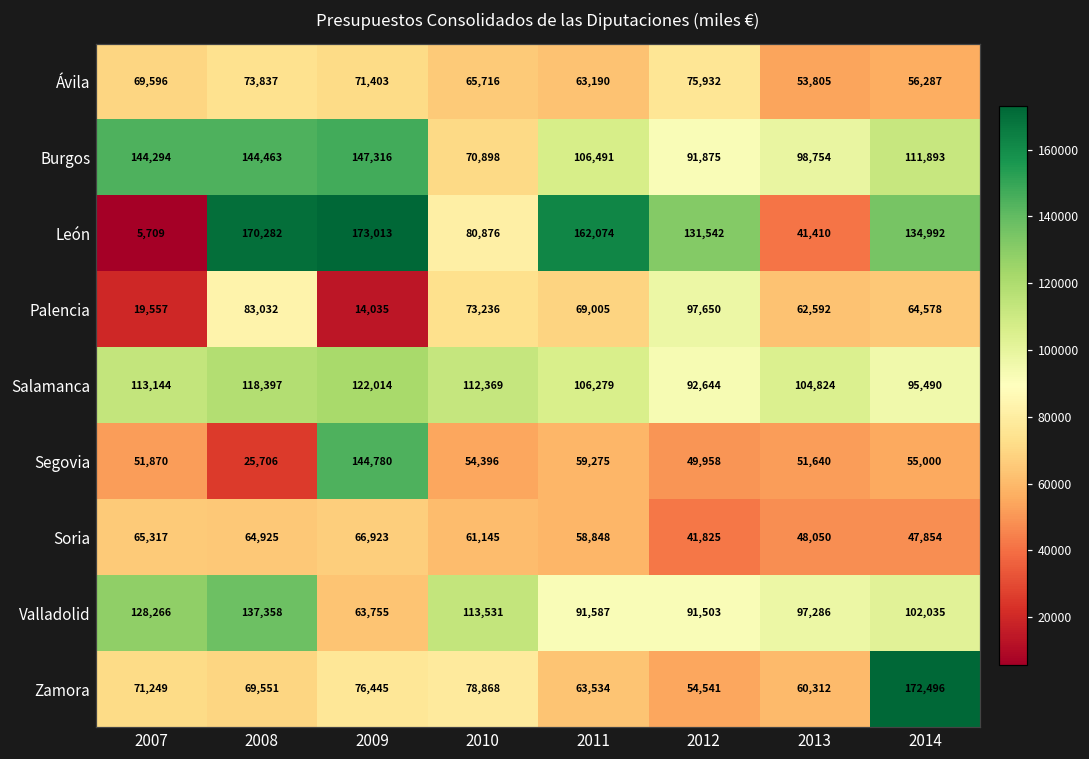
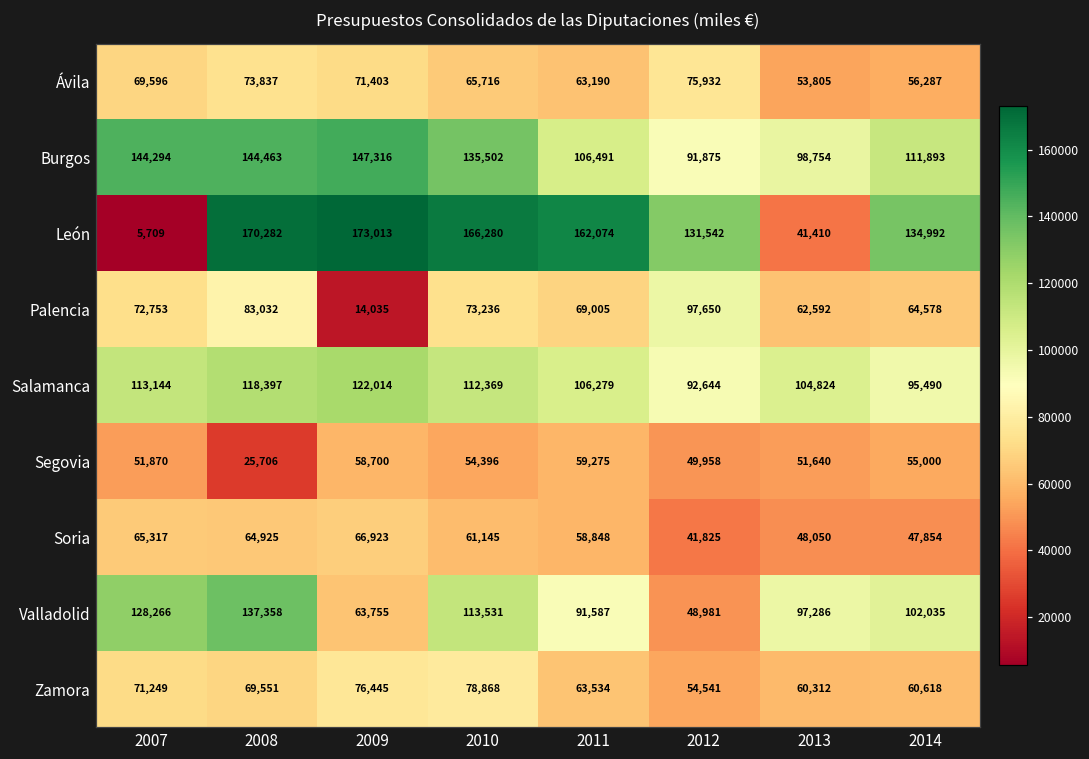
Burgos, 2010: 70,898 -> 135,502
León, 2010: 80,876 -> 166,280
Palencia, 2007: 19,557 -> 72,753
Segovia, 2009: 144,780 -> 58,700
Valladolid, 2012: 91,503 -> 48,981
Zamora, 2014: 172,496 -> 60,618
